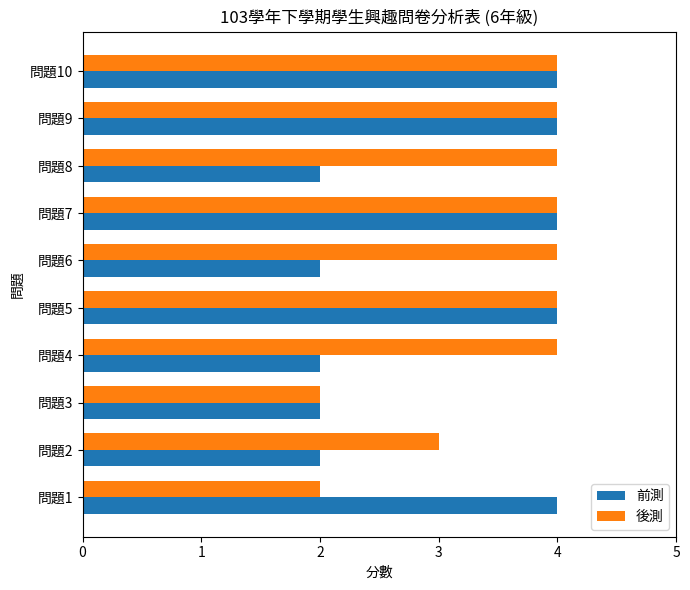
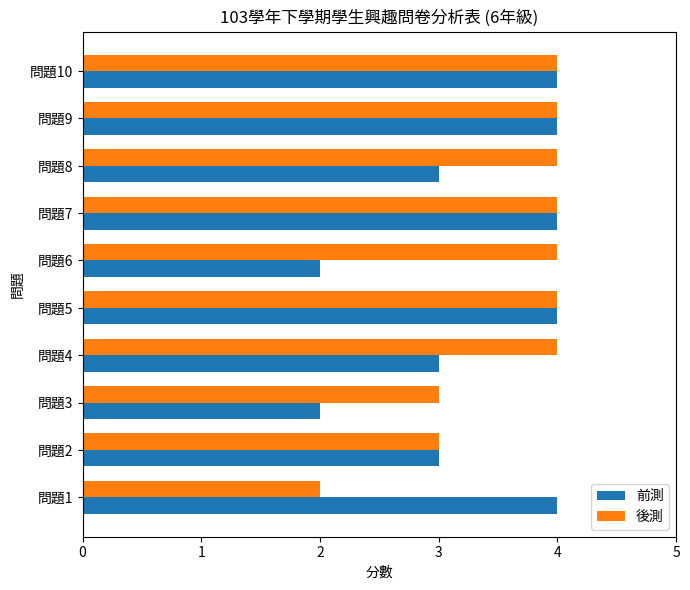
前測, 問題8: 2 -> 3
前測, 問題4: 2 -> 3
後測, 問題3: 2 -> 3
前測, 問題2: 2 -> 3
